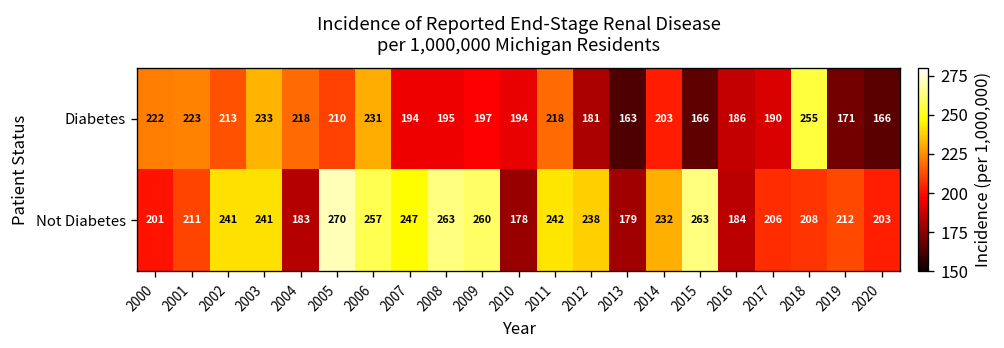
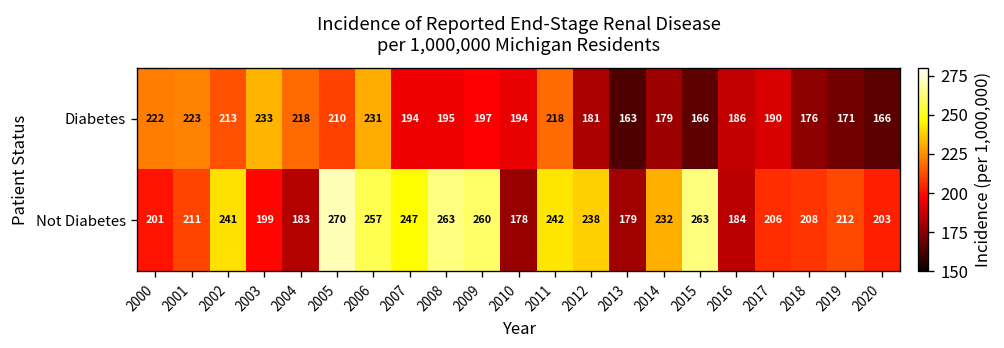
Diabetes, 2014: 203 -> 179
Diabetes, 2018: 255 -> 176
Not Diabetes, 2003: 241 -> 199
